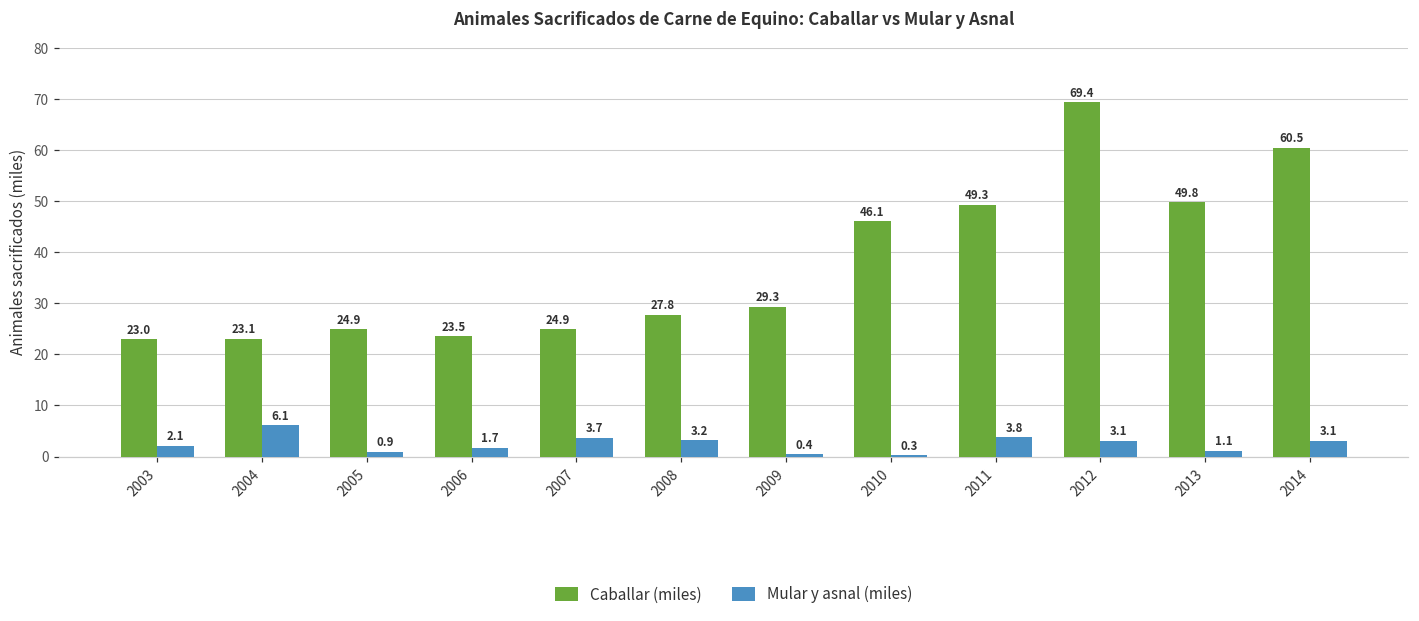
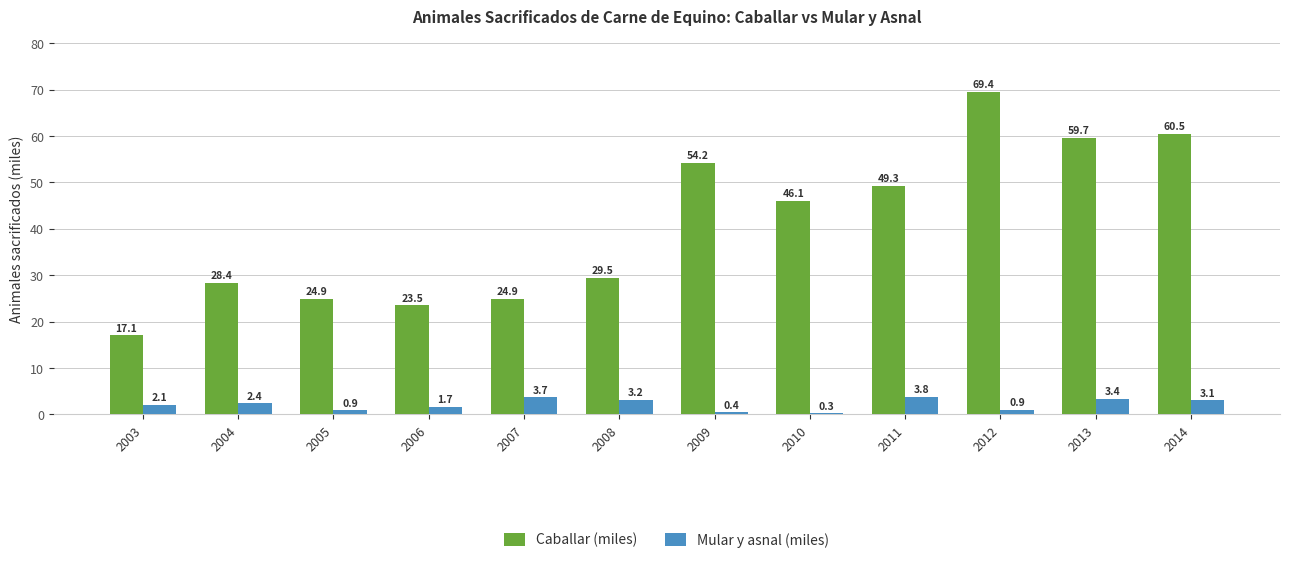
Caballar (miles), 2003: 23.0 -> 17.1
Caballar (miles), 2004: 23.1 -> 28.4
Mular y asnal (miles), 2004: 6.1 -> 2.4
Caballar (miles), 2008: 27.8 -> 29.5
Caballar (miles), 2009: 29.3 -> 54.2
Mular y asnal (miles), 2012: 3.1 -> 0.9
Caballar (miles), 2013: 49.8 -> 59.7
Mular y asnal (miles), 2013: 1.1 -> 3.4
